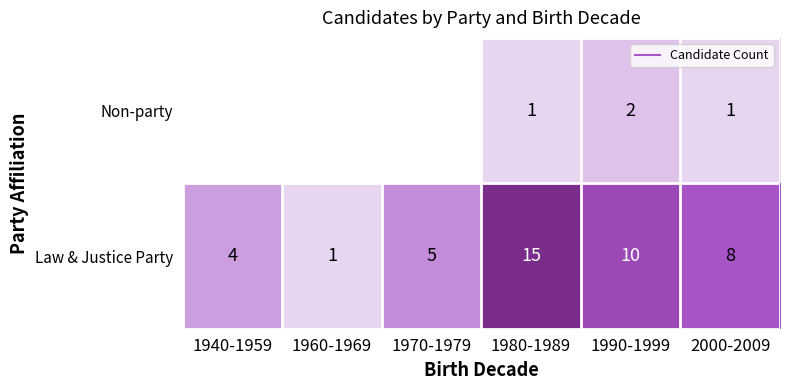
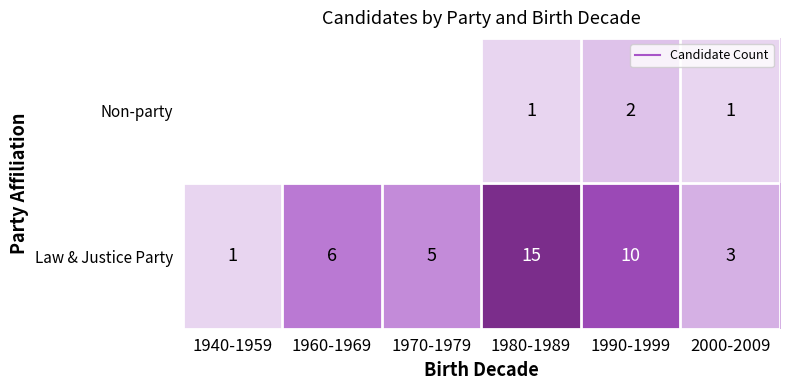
Law & Justice Party, 1940-1959: 4 -> 1
Law & Justice Party, 1960-1969: 1 -> 6
Law & Justice Party, 2000-2009: 8 -> 3
